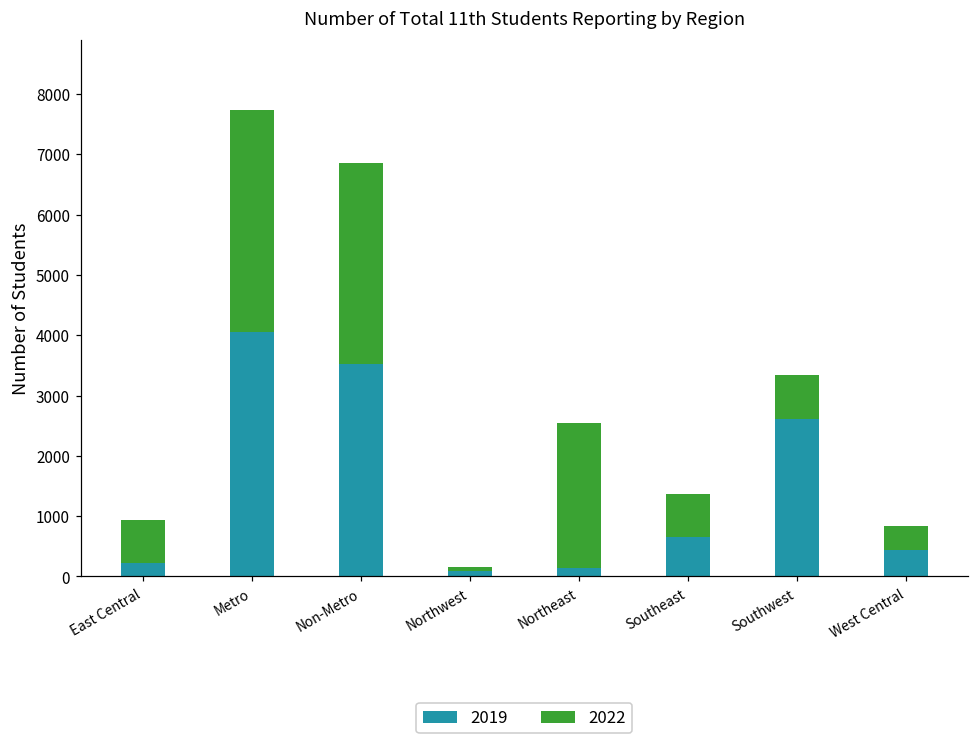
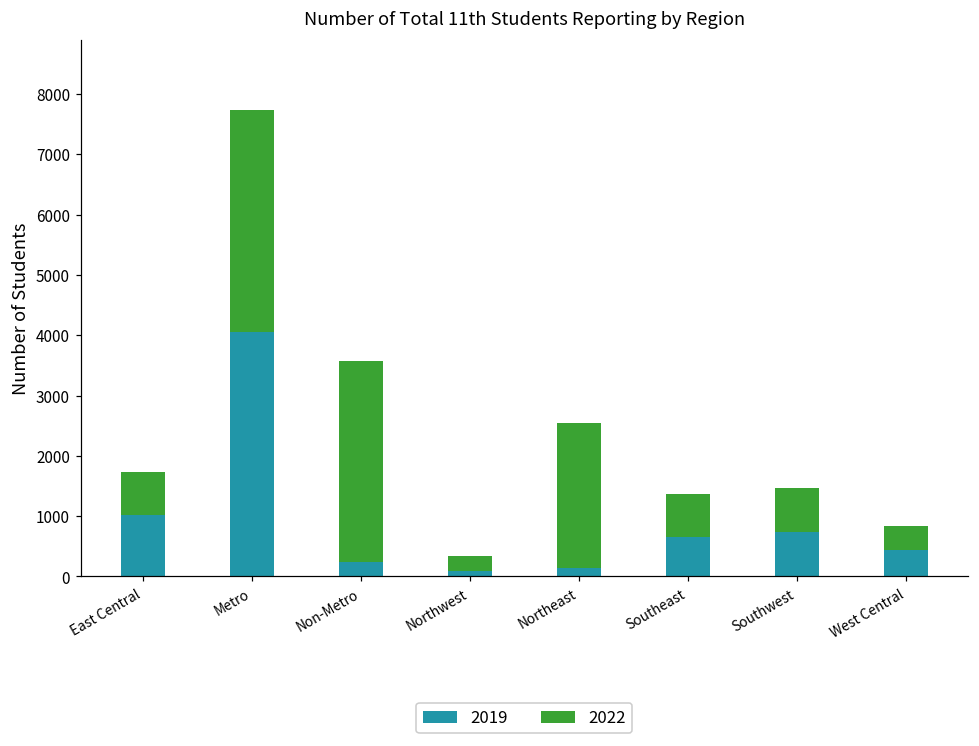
2019, East Central: 200 -> 1000
2019, Non-Metro: 3500 -> 200
2022, Northwest: 100 -> 200
2019, Southwest: 2600 -> 700
